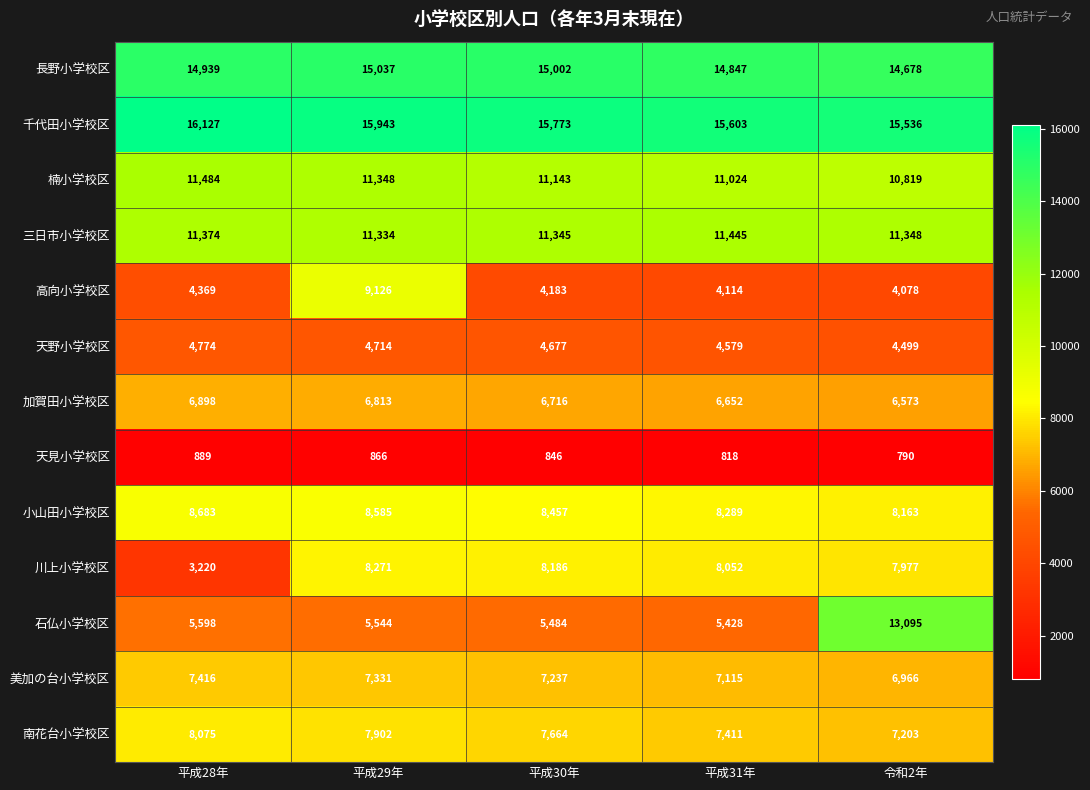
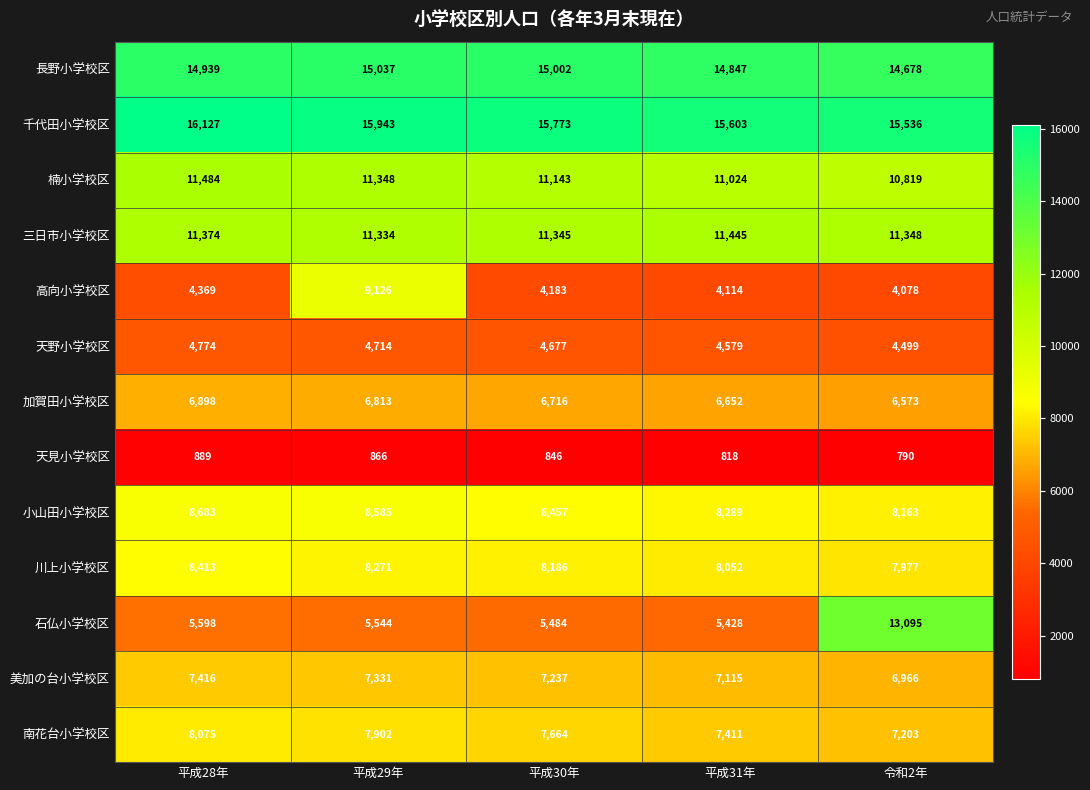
川上小学校区, 平成28年: 3,220 -> 8,413
